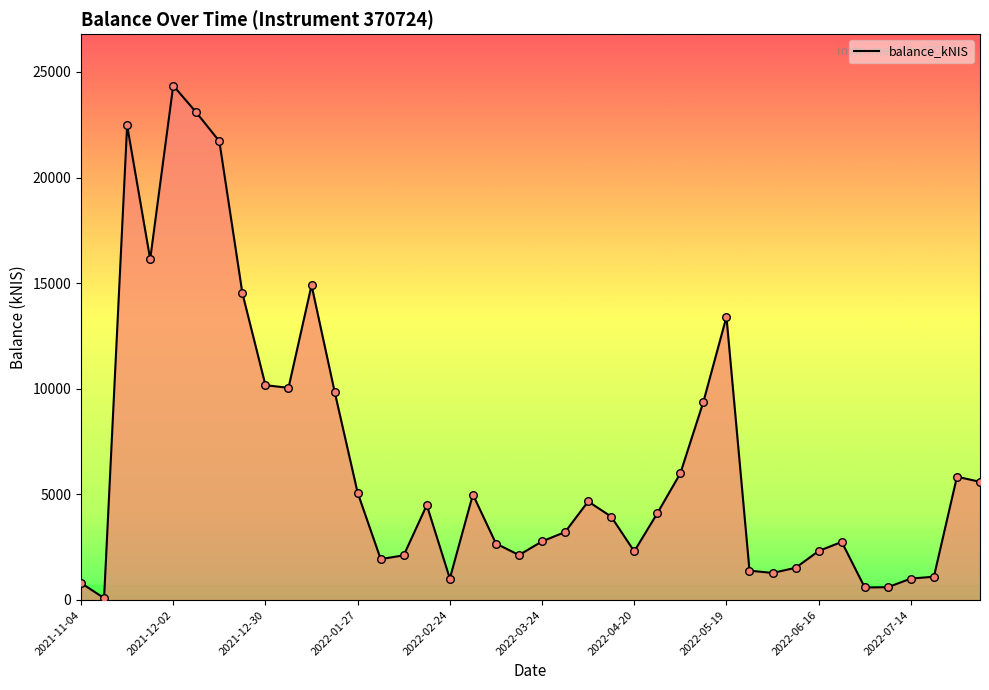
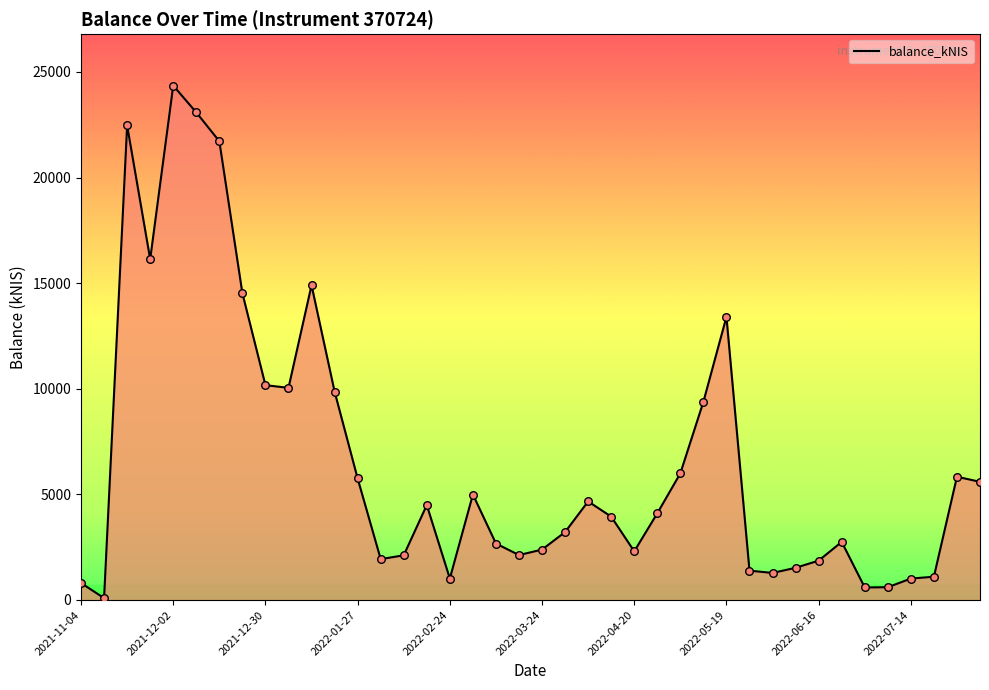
2022-01-27: 5100 -> 5800
2022-03-24: 2800 -> 2400
2022-06-16: 2300 -> 1900
